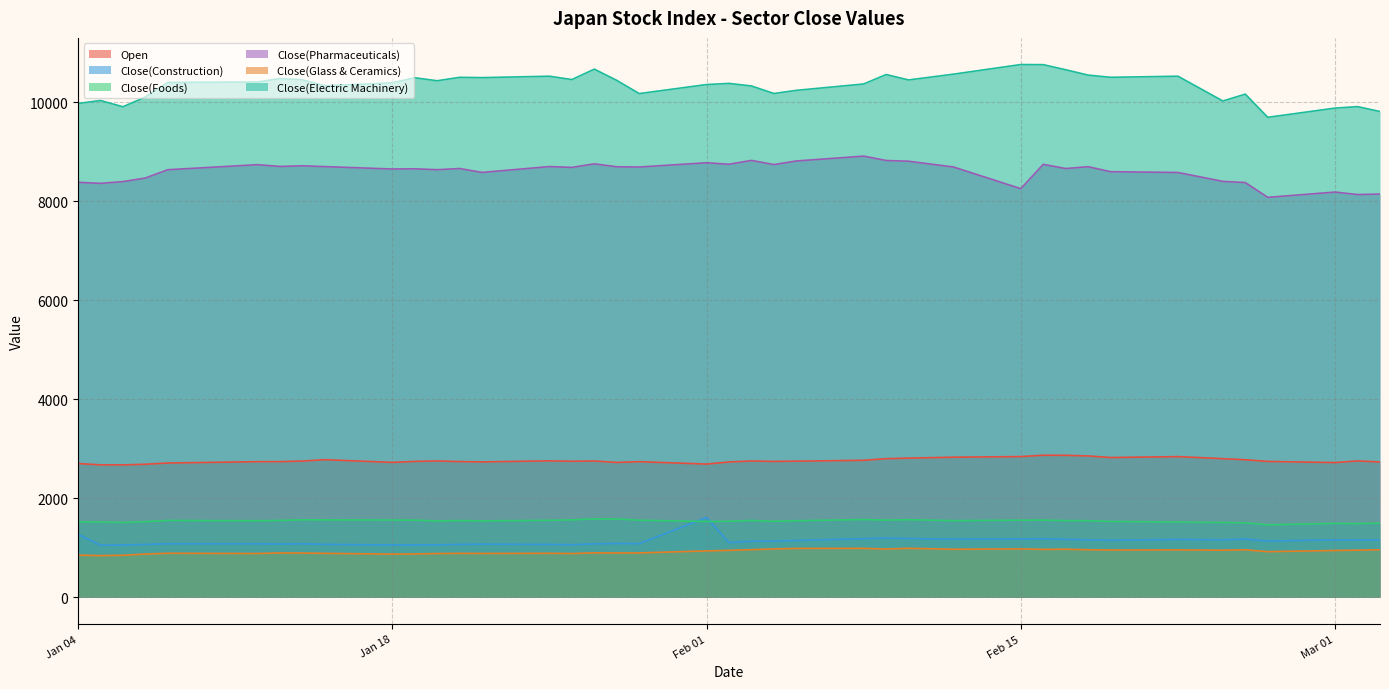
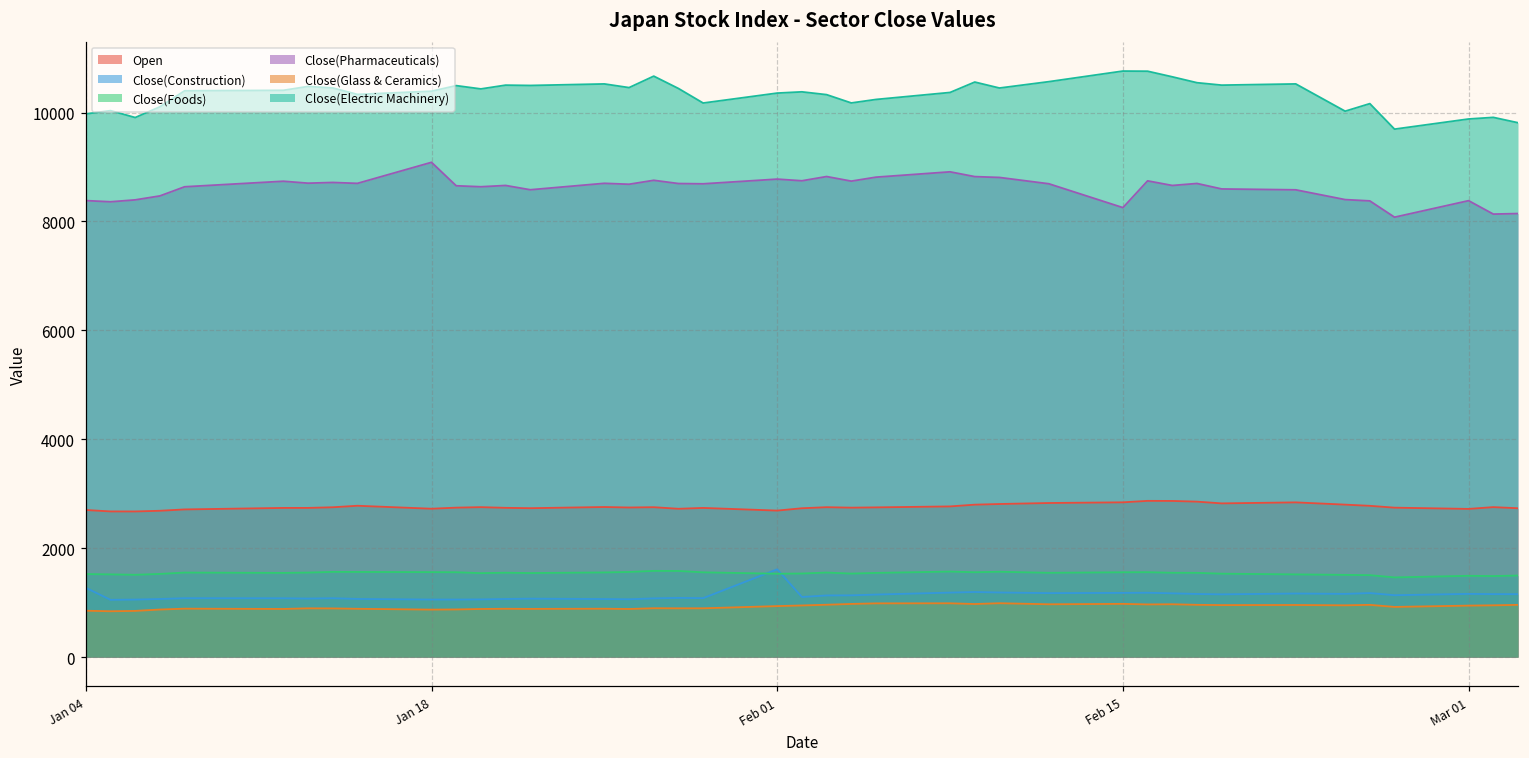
Close(Pharmaceuticals), Jan 18: 8700 -> 9100
Close(Pharmaceuticals), Mar 01: 8200 -> 8400
